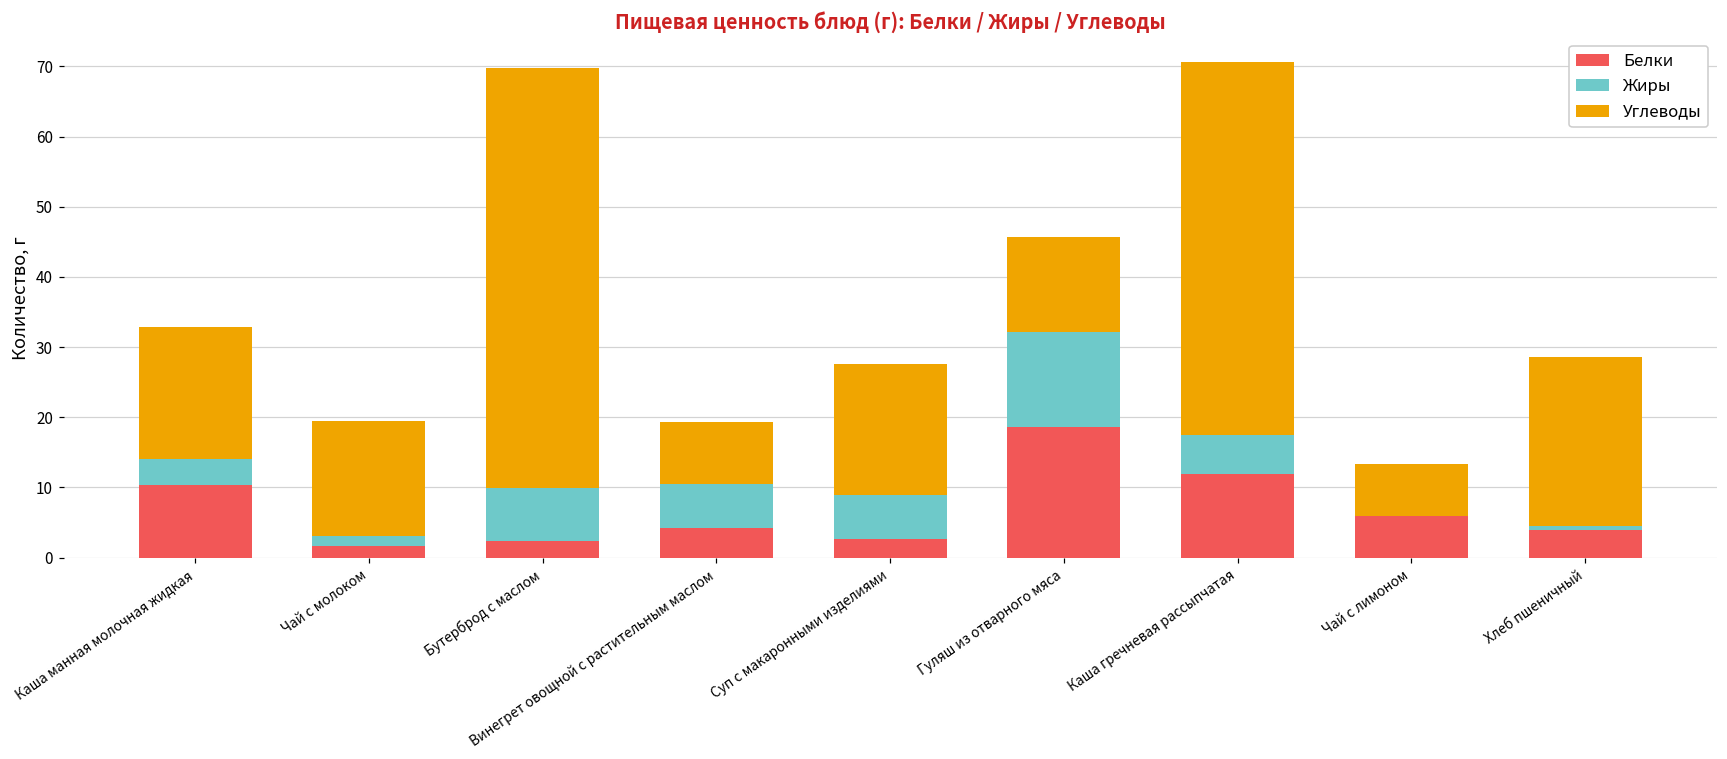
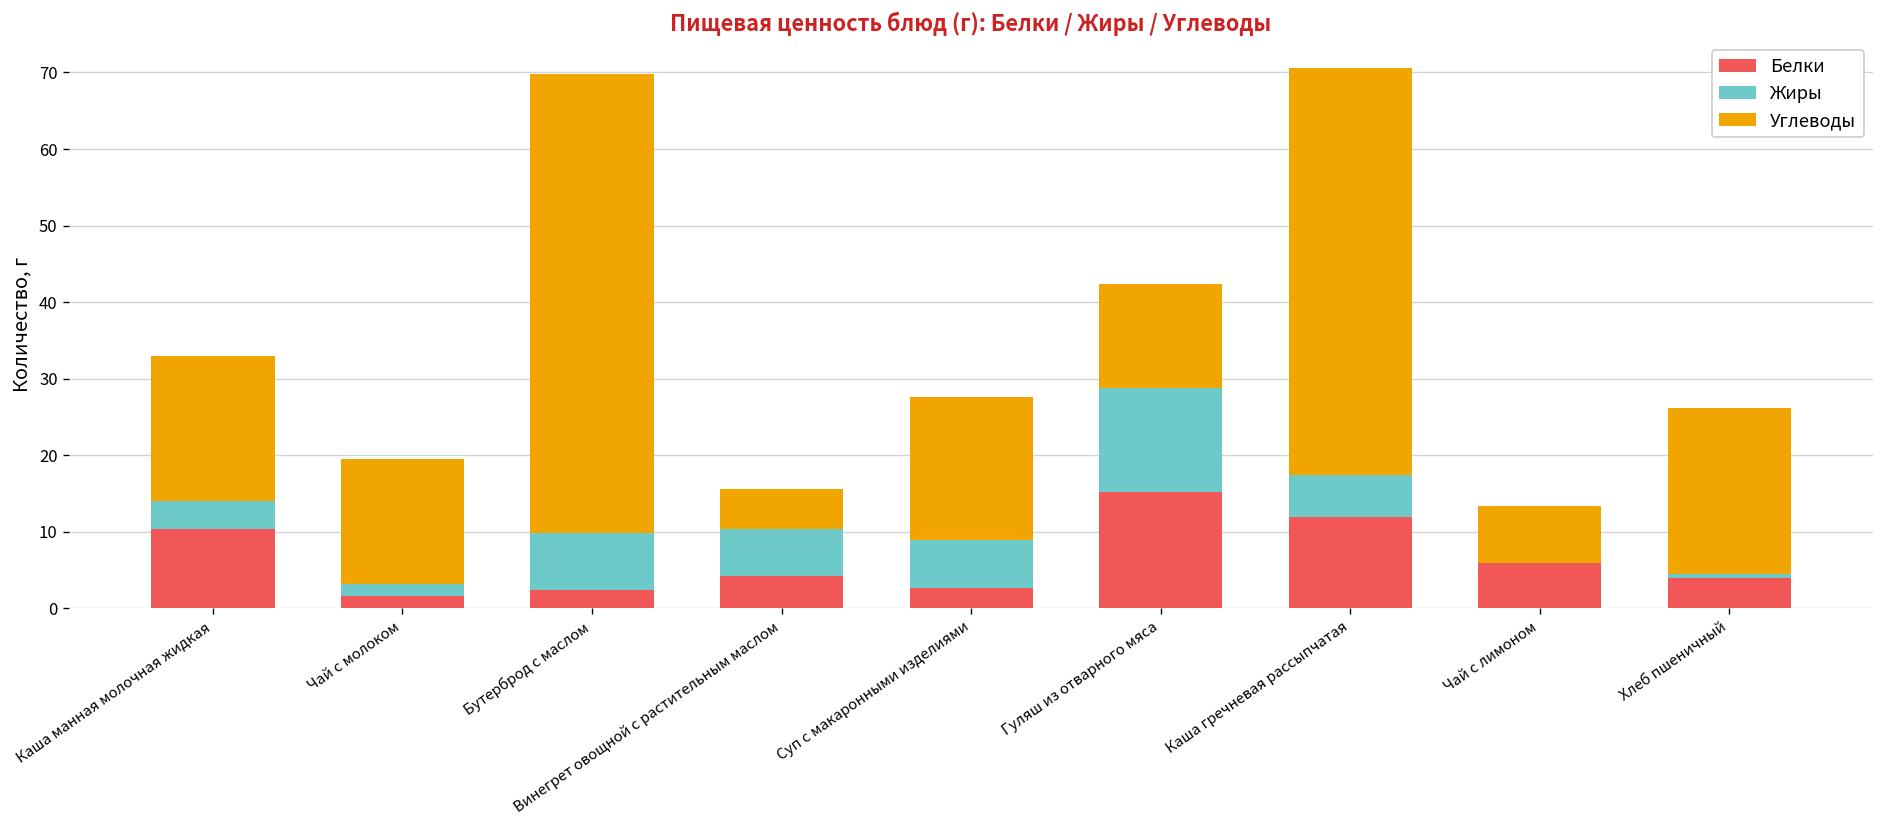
Углеводы, Винегрет овощной с растительным маслом: 9 -> 5
Белки, Гуляш из отварного мяса: 19 -> 15
Углеводы, Хлеб пшеничный: 24 -> 22
